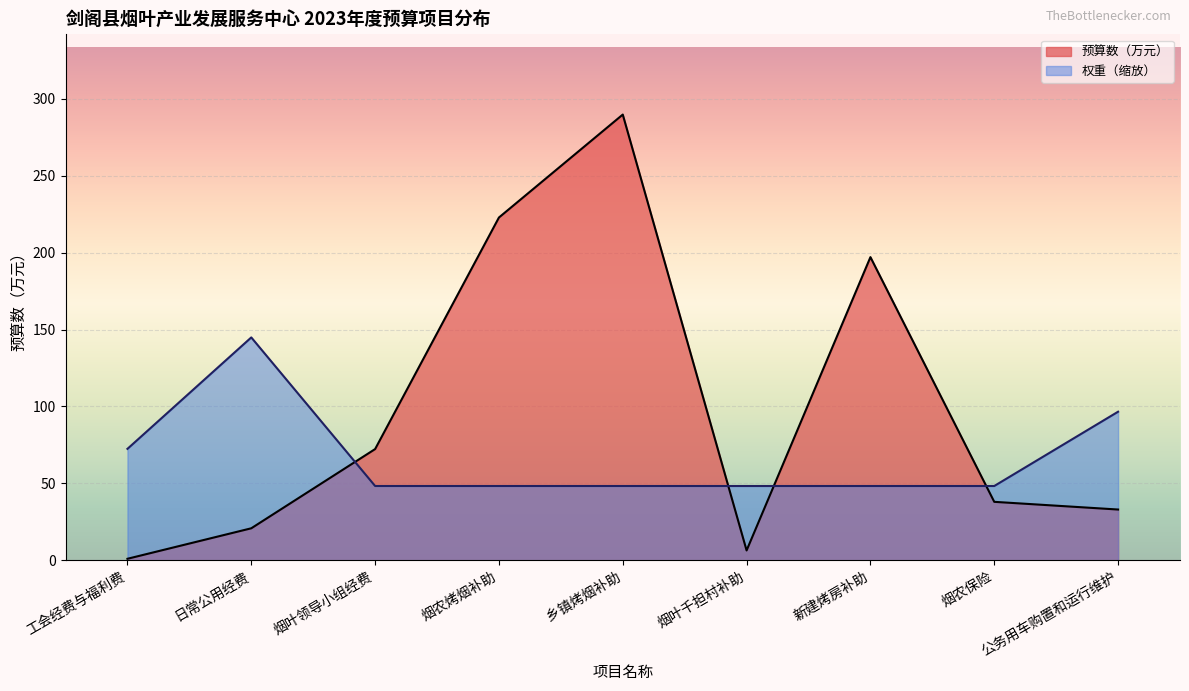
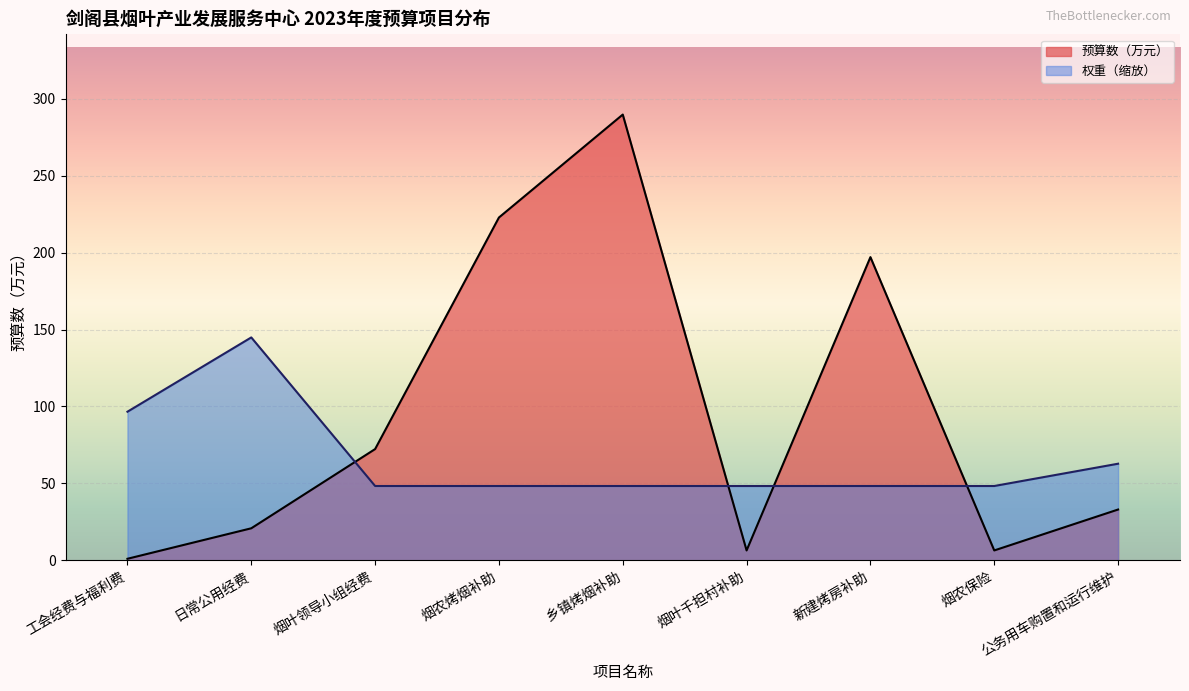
权重（缩放）, 工会经费与福利费: 72 -> 97
预算数（万元）, 烟农保险: 38 -> 6
权重（缩放）, 公务用车购置和运行维护: 97 -> 63
